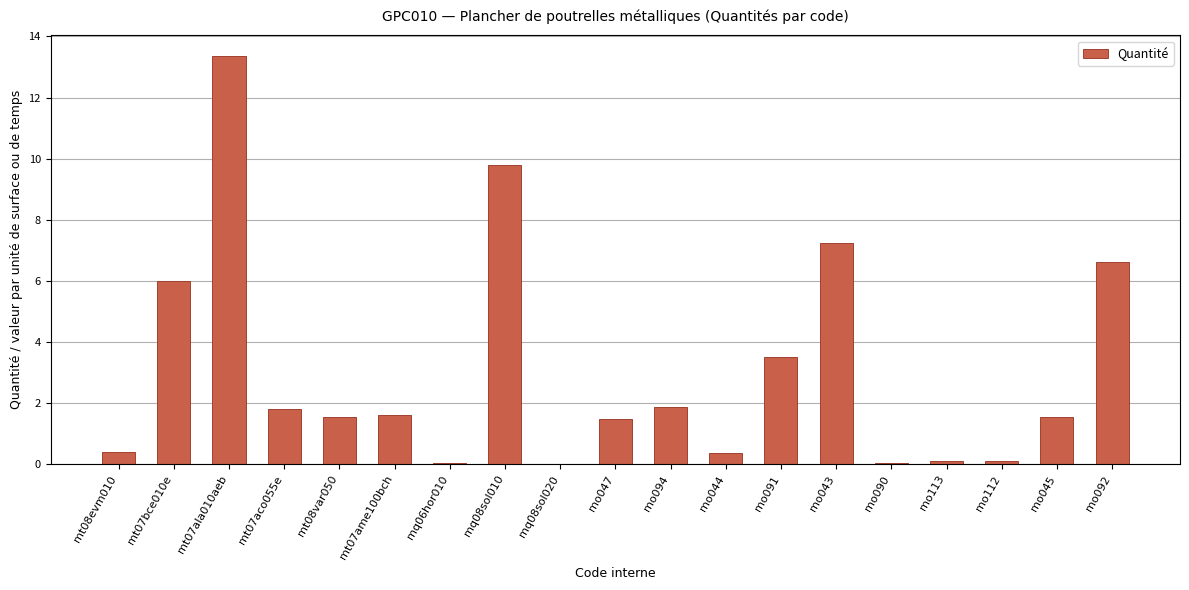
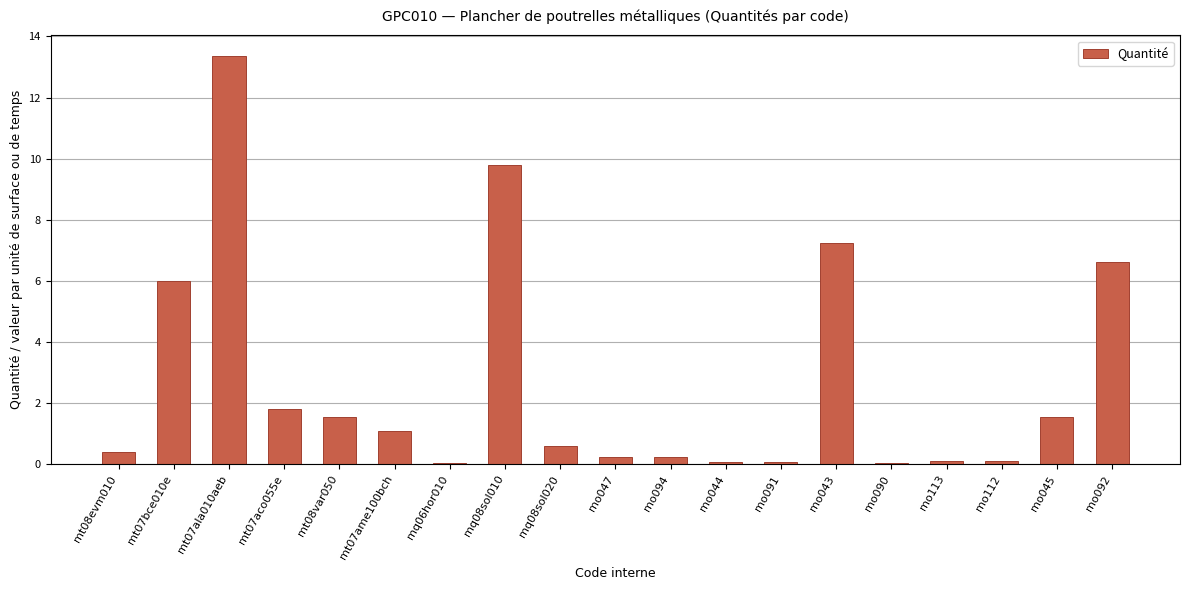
mt07ame100bch: 1.6 -> 1.1
mq08sol020: 0.0 -> 0.6
mo047: 1.5 -> 0.2
mo094: 1.9 -> 0.2
mo044: 0.4 -> 0.1
mo091: 3.5 -> 0.1
